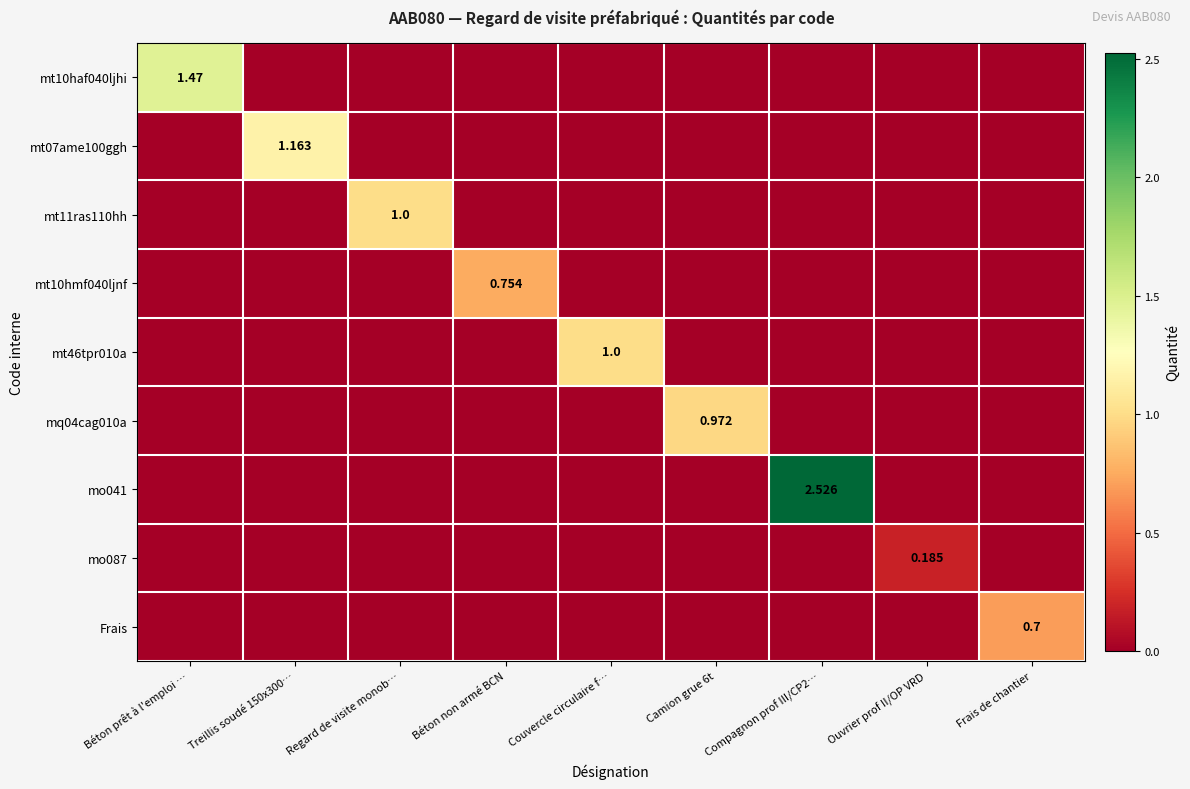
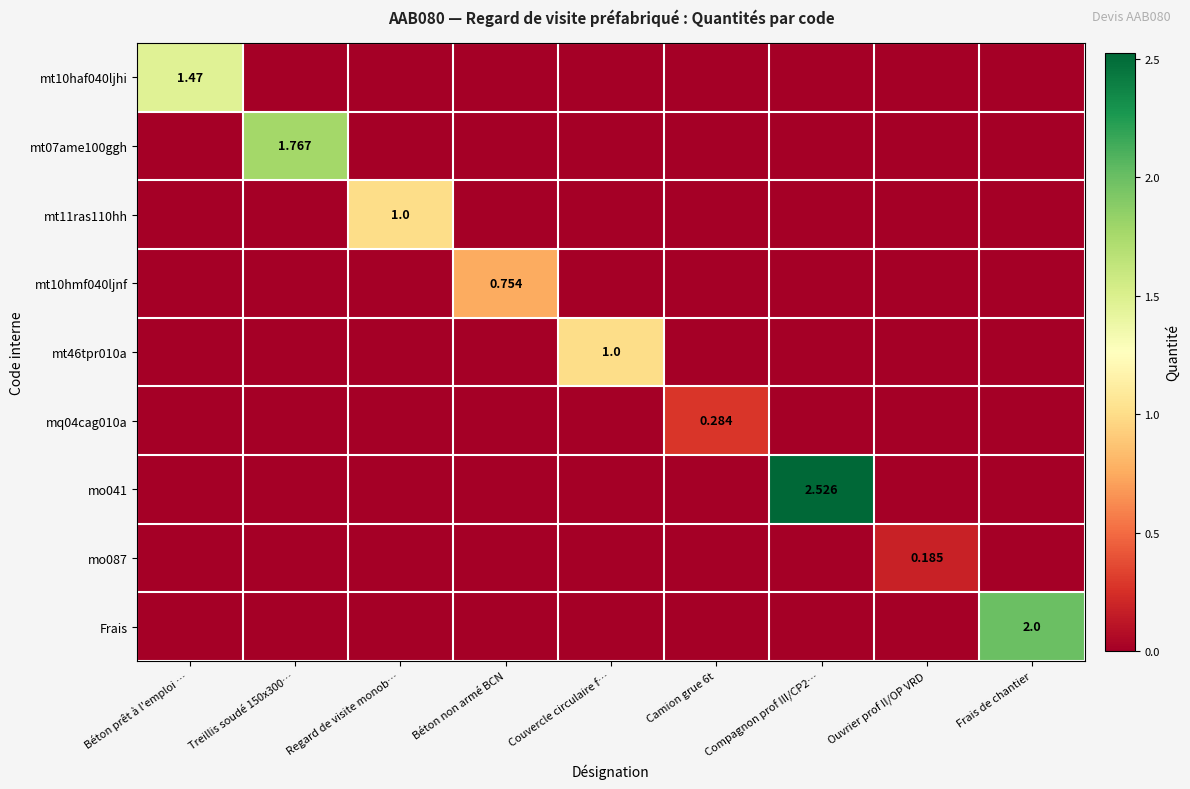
mt07ame100ggh, Treillis soudé 150x300…: 1.163 -> 1.767
mq04cag010a, Camion grue 6t: 0.972 -> 0.284
Frais, Frais de chantier: 0.7 -> 2.0
